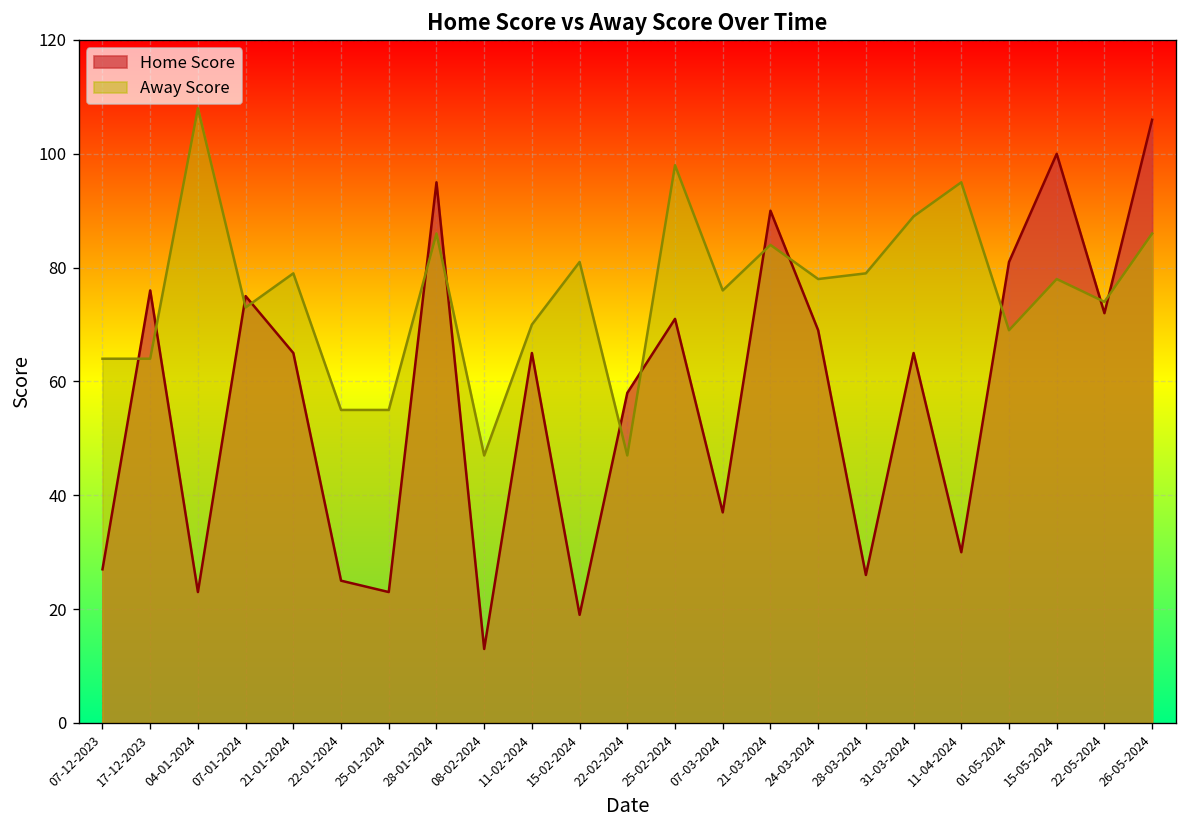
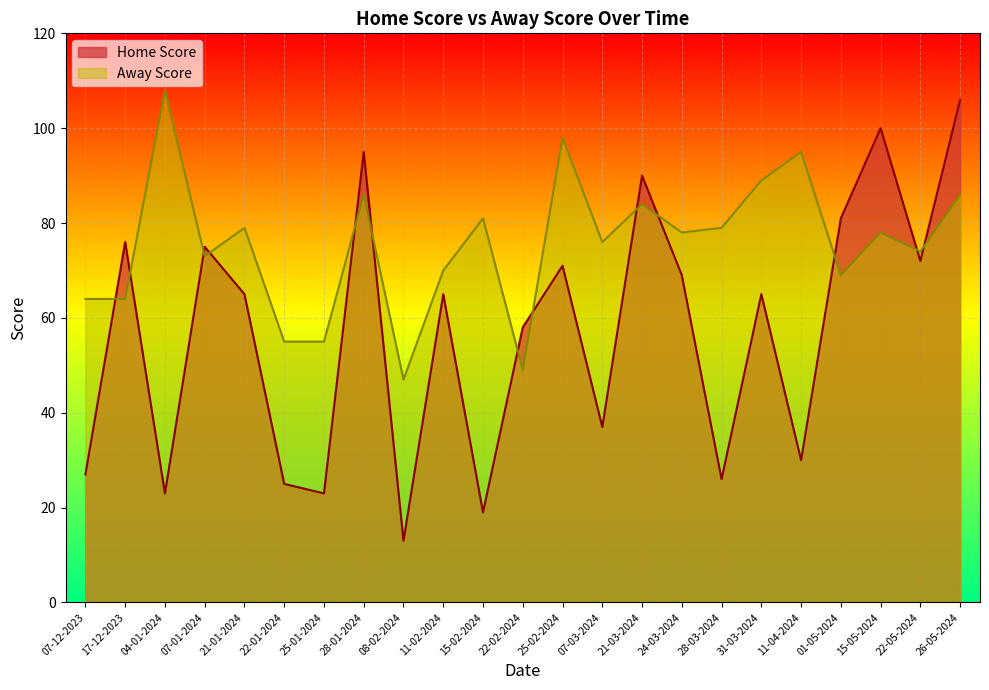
Away Score, 22-02-2024: 47 -> 49
